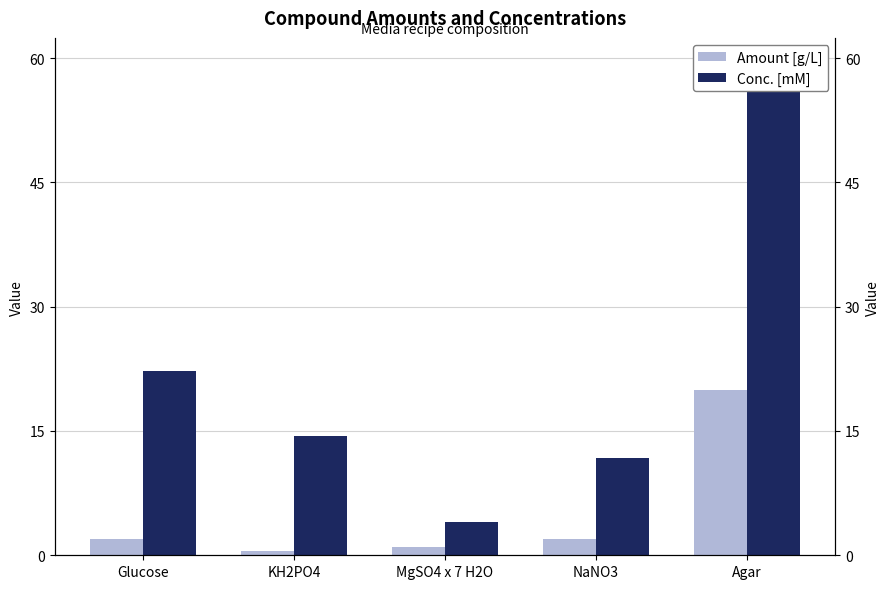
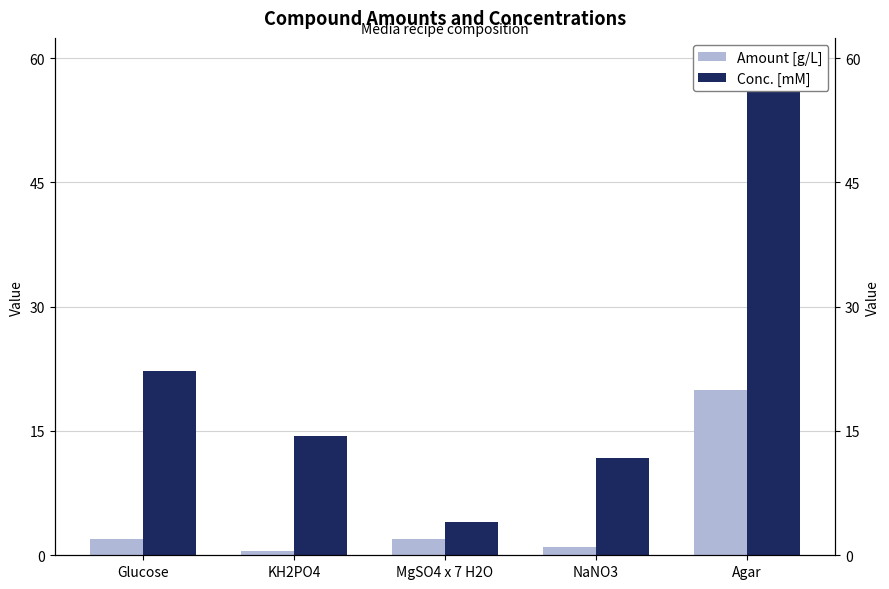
Amount [g/L], MgSO4 x 7 H2O: 1 -> 2
Amount [g/L], NaNO3: 2 -> 1
